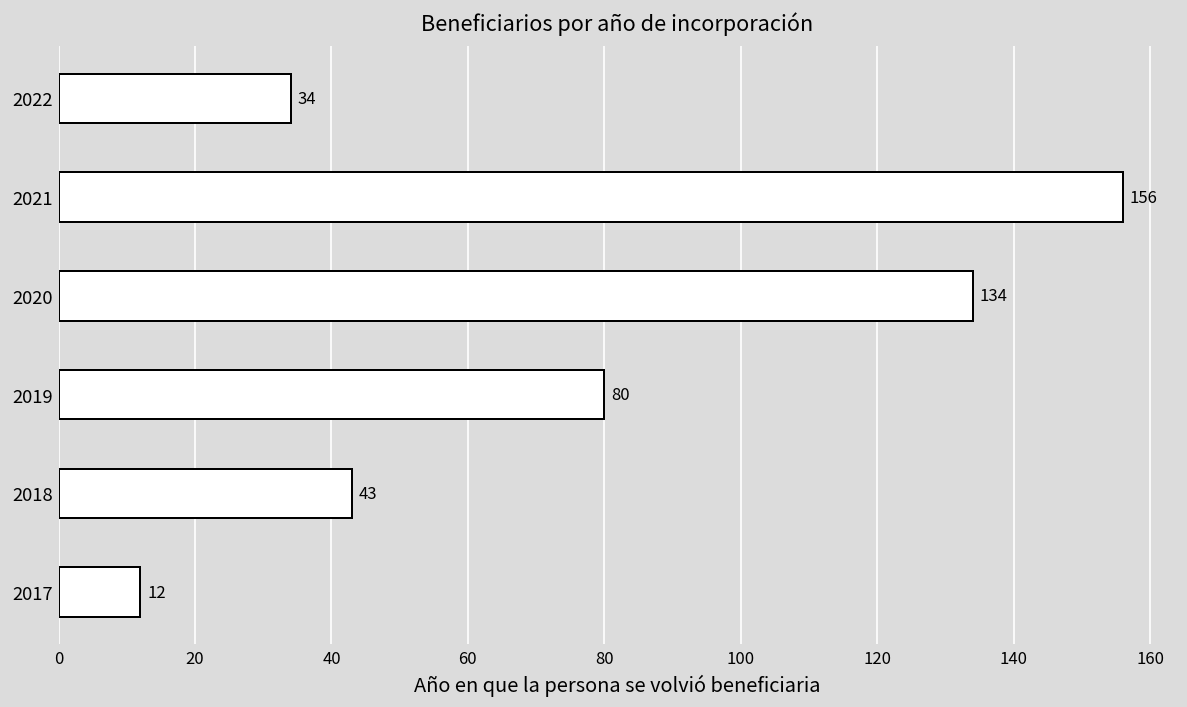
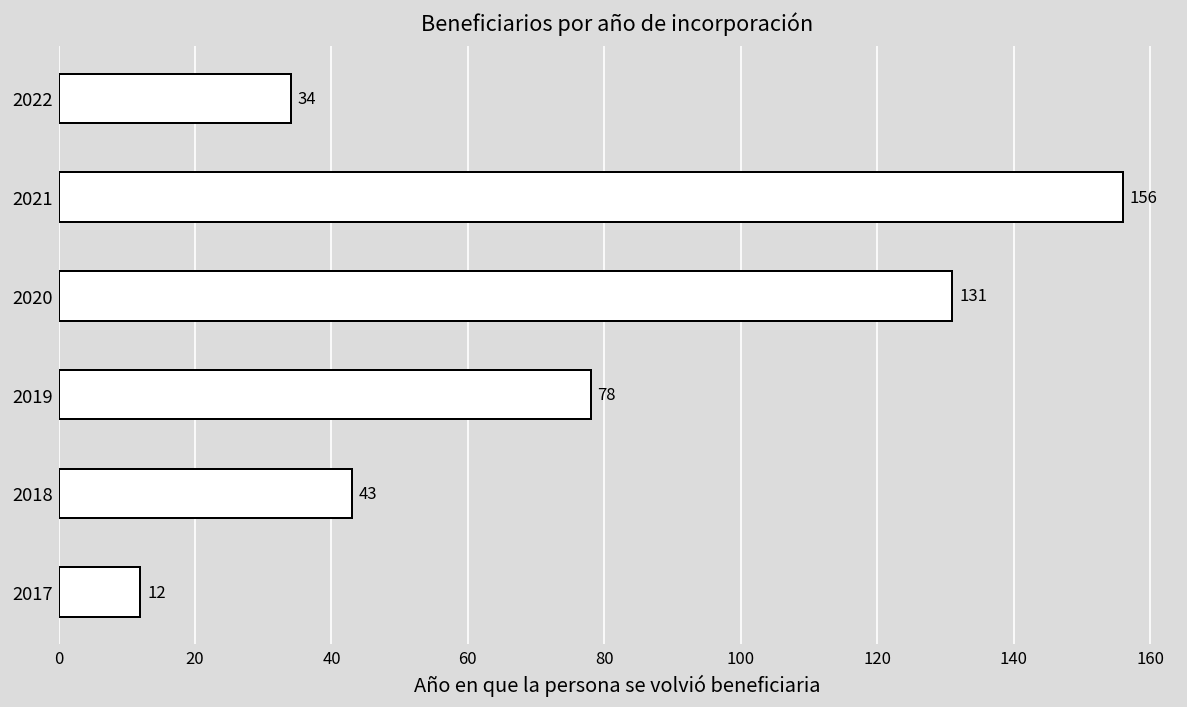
2020: 134 -> 131
2019: 80 -> 78
